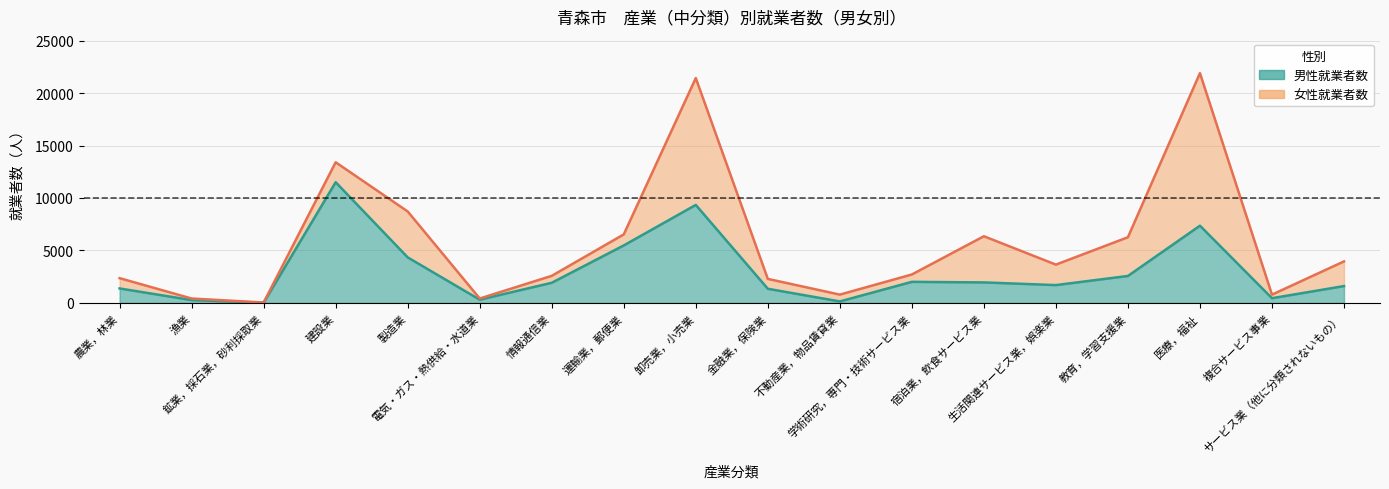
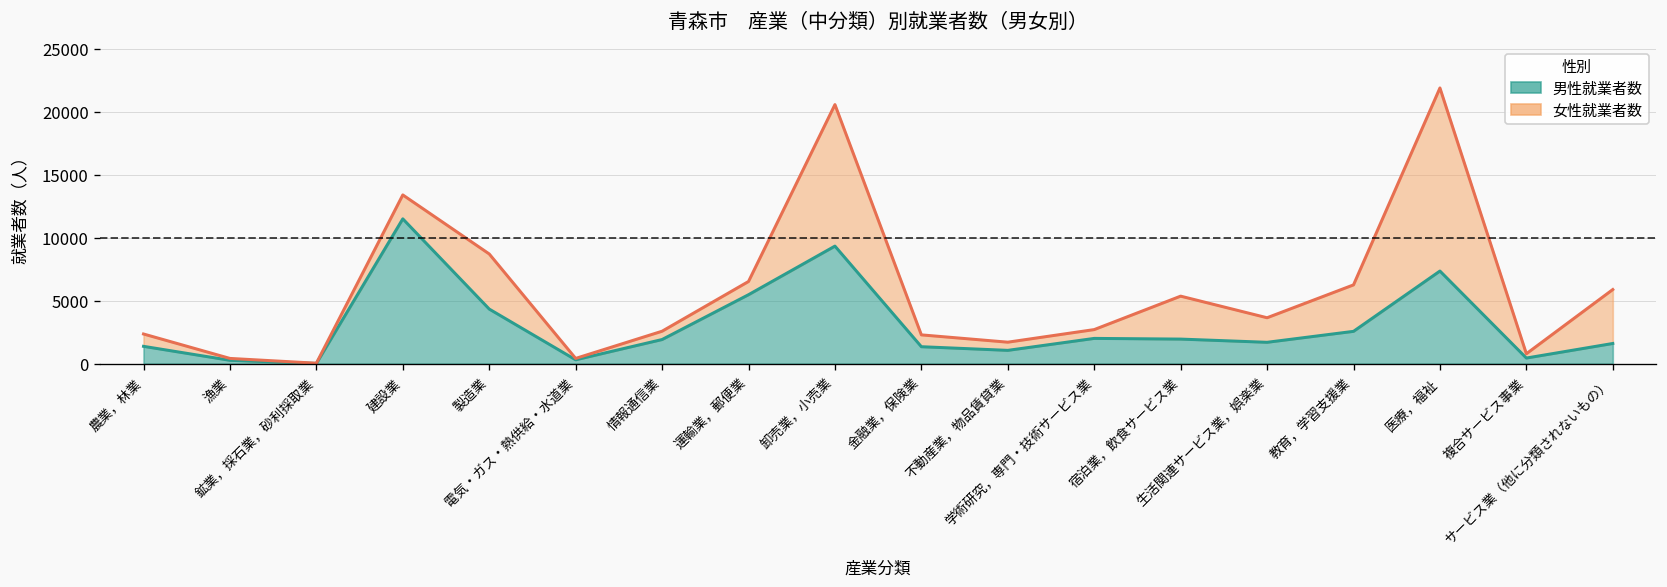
女性就業者数, 卸売業，小売業: 12100 -> 11200
男性就業者数, 不動産業，物品賃貸業: 100 -> 1100
女性就業者数, 宿泊業，飲食サービス業: 4400 -> 3400
女性就業者数, サービス業（他に分類されないもの）: 2400 -> 4300
